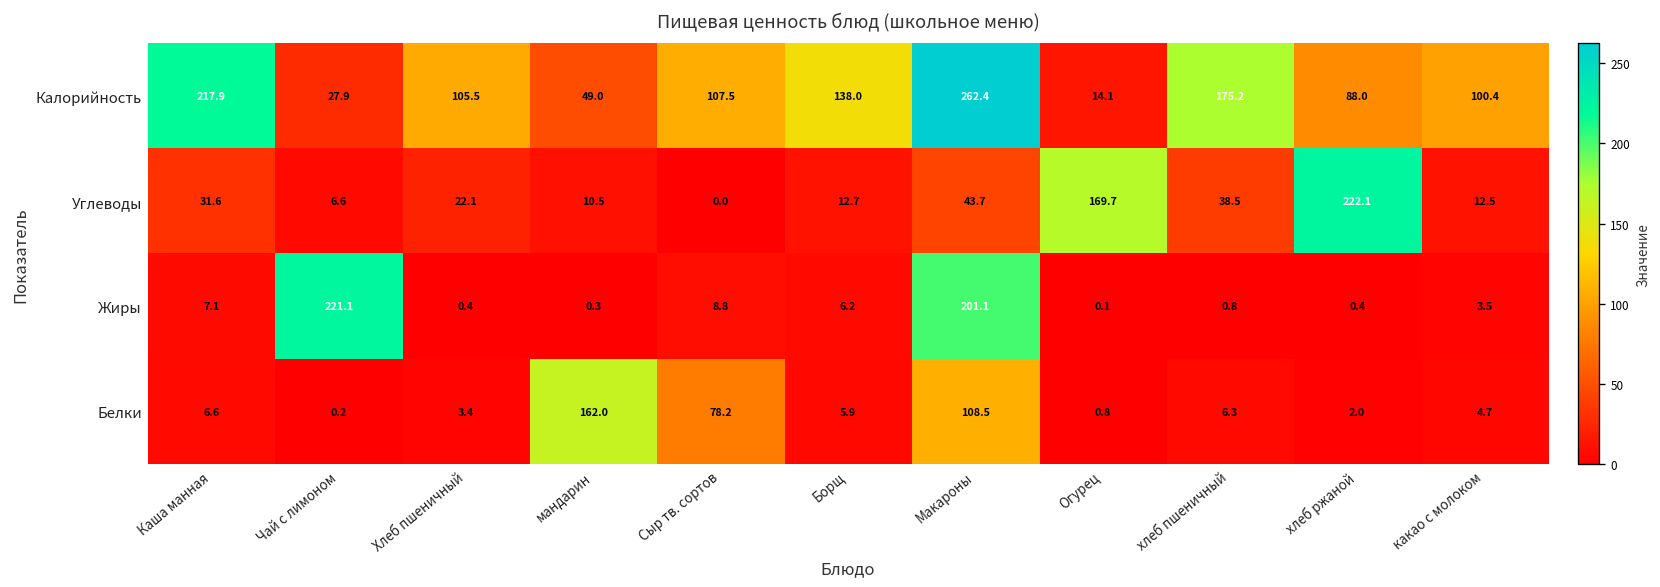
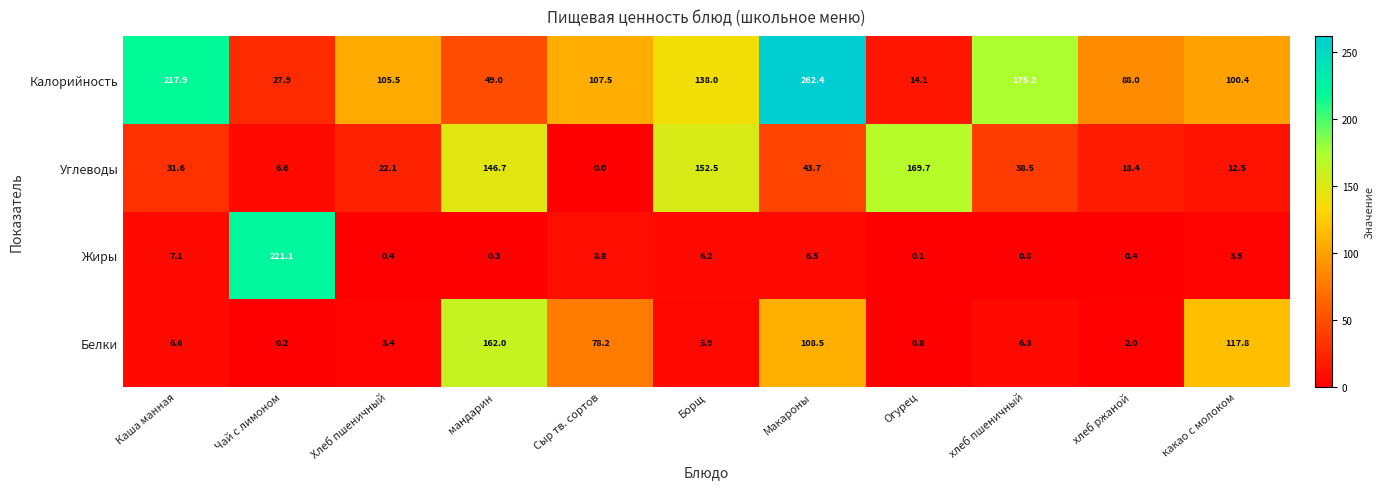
Углеводы, мандарин: 10.5 -> 146.7
Углеводы, Борщ: 12.7 -> 152.5
Углеводы, хлеб ржаной: 222.1 -> 18.4
Жиры, Макароны: 201.1 -> 6.5
Белки, какао с молоком: 4.7 -> 117.8
